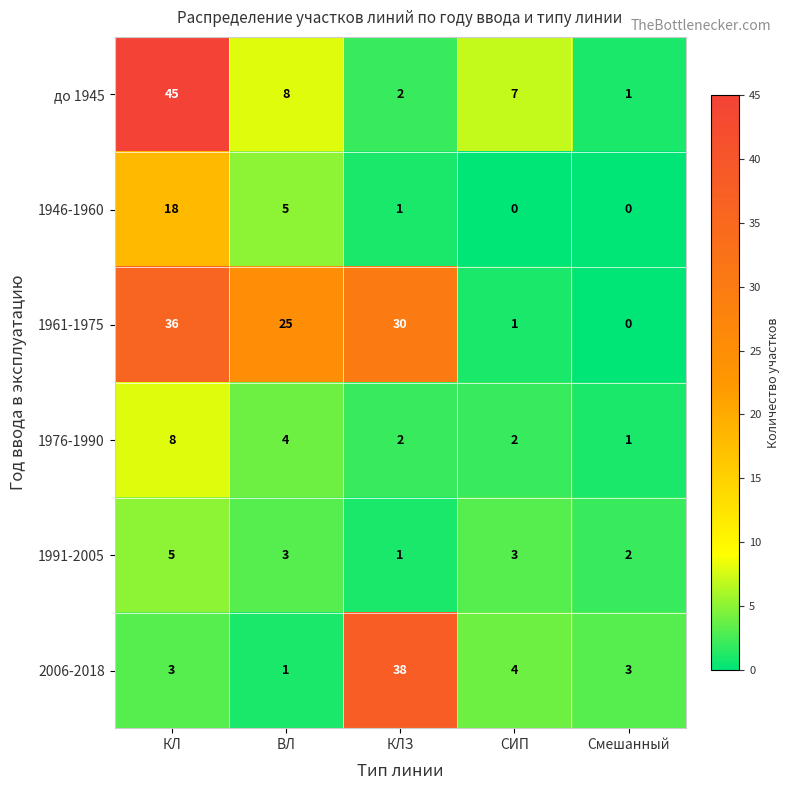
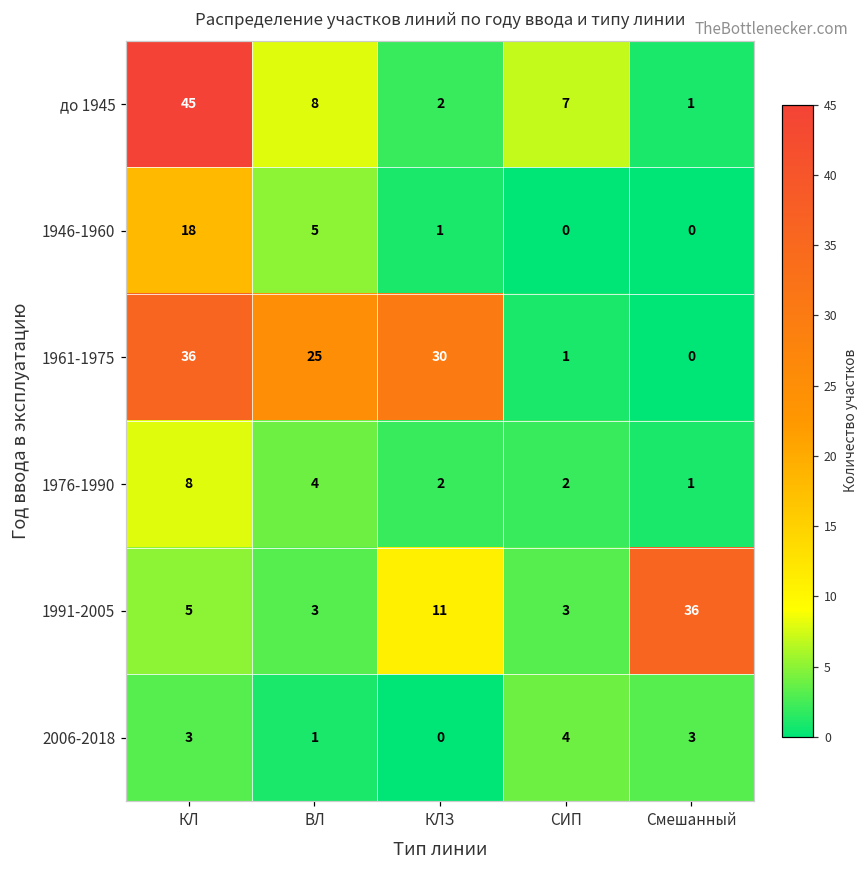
1991-2005, КЛЗ: 1 -> 11
1991-2005, Смешанный: 2 -> 36
2006-2018, КЛЗ: 38 -> 0
